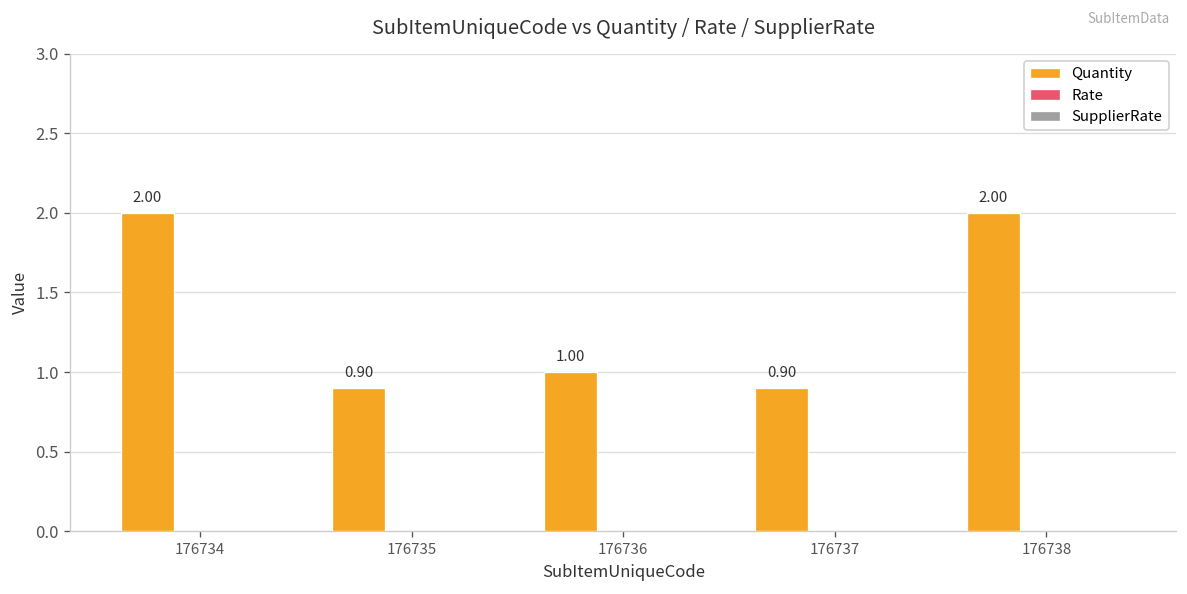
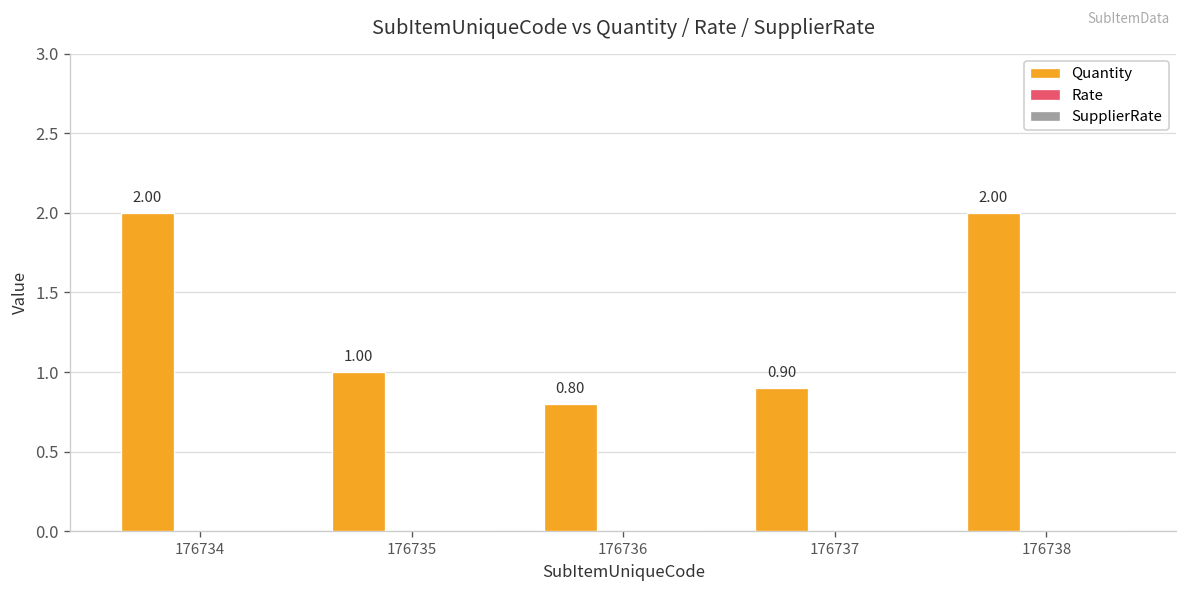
Quantity, 176735: 0.90 -> 1.00
Quantity, 176736: 1.00 -> 0.80
